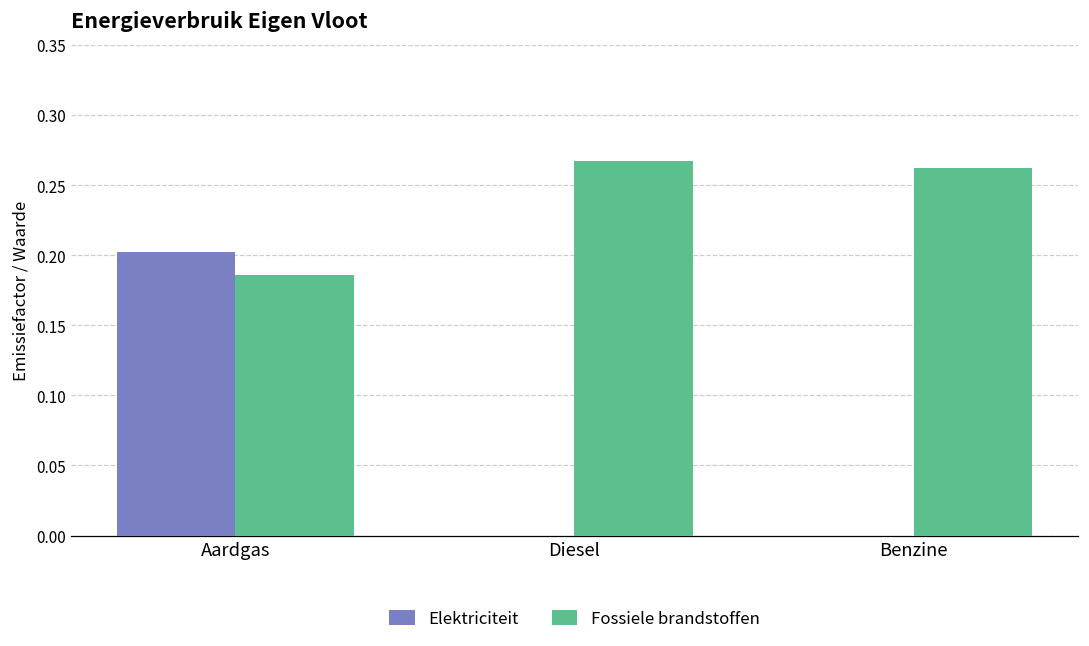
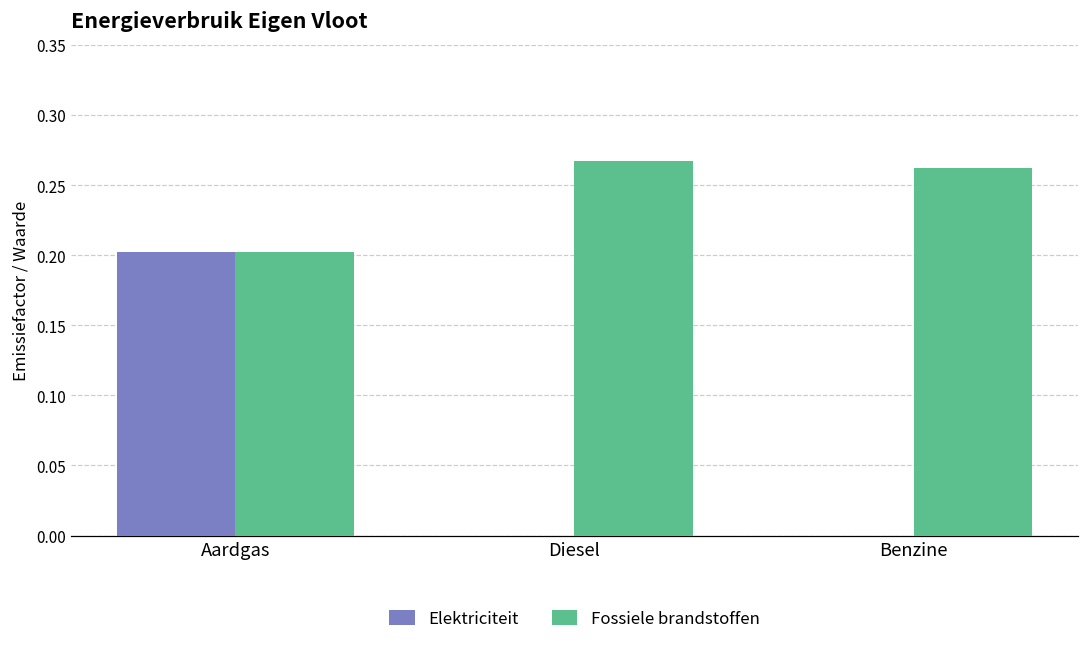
Fossiele brandstoffen, Aardgas: 0.186 -> 0.202
